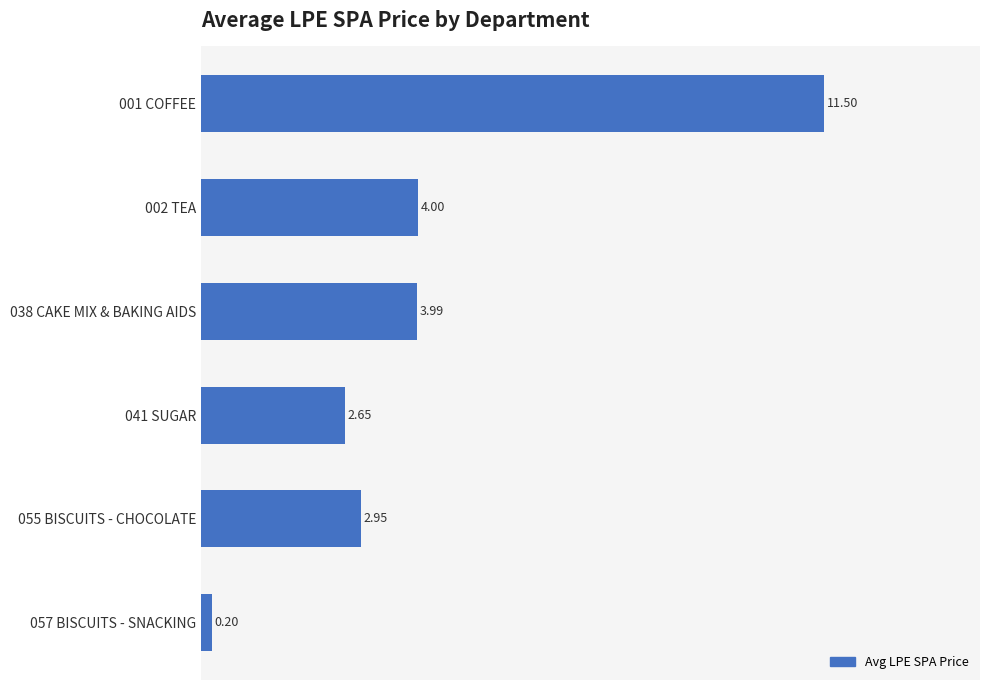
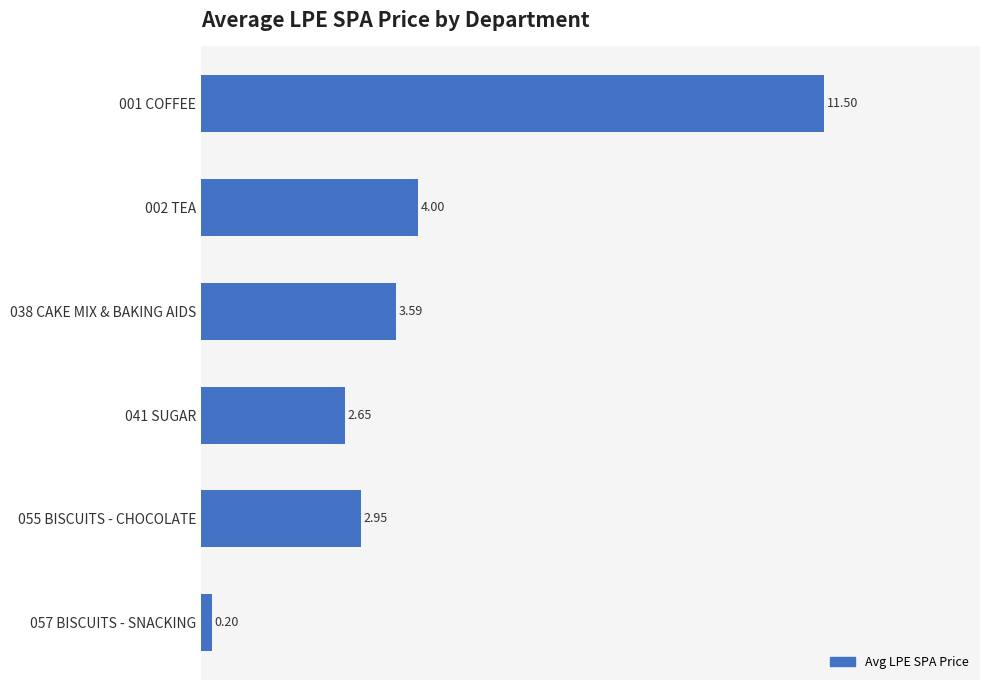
038 CAKE MIX & BAKING AIDS: 3.99 -> 3.59
